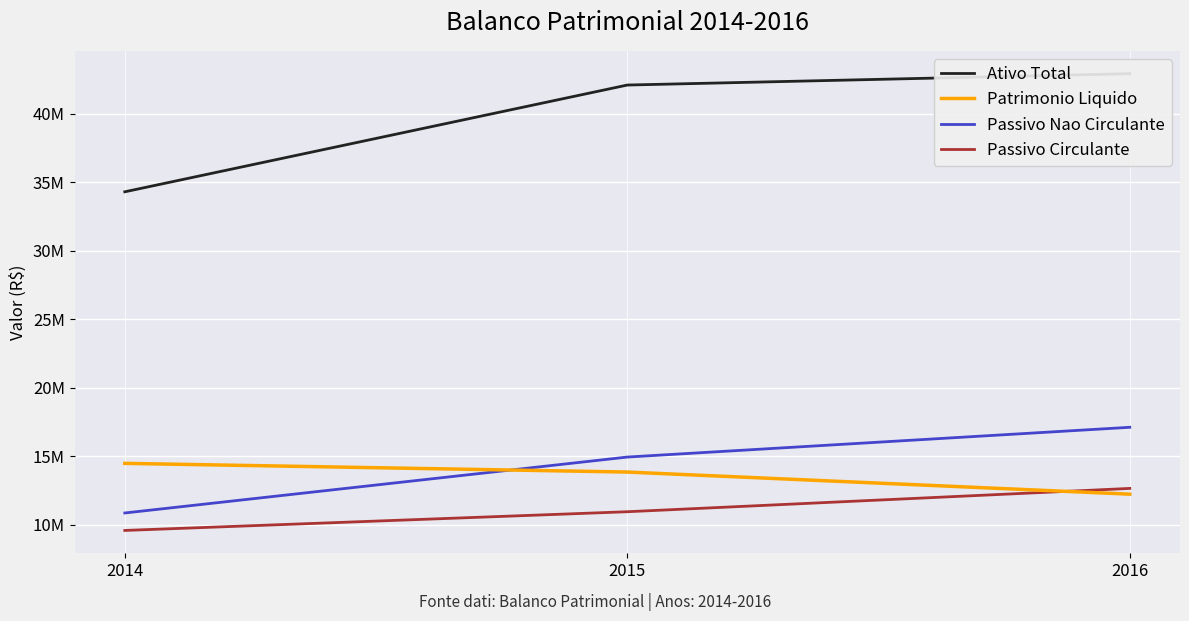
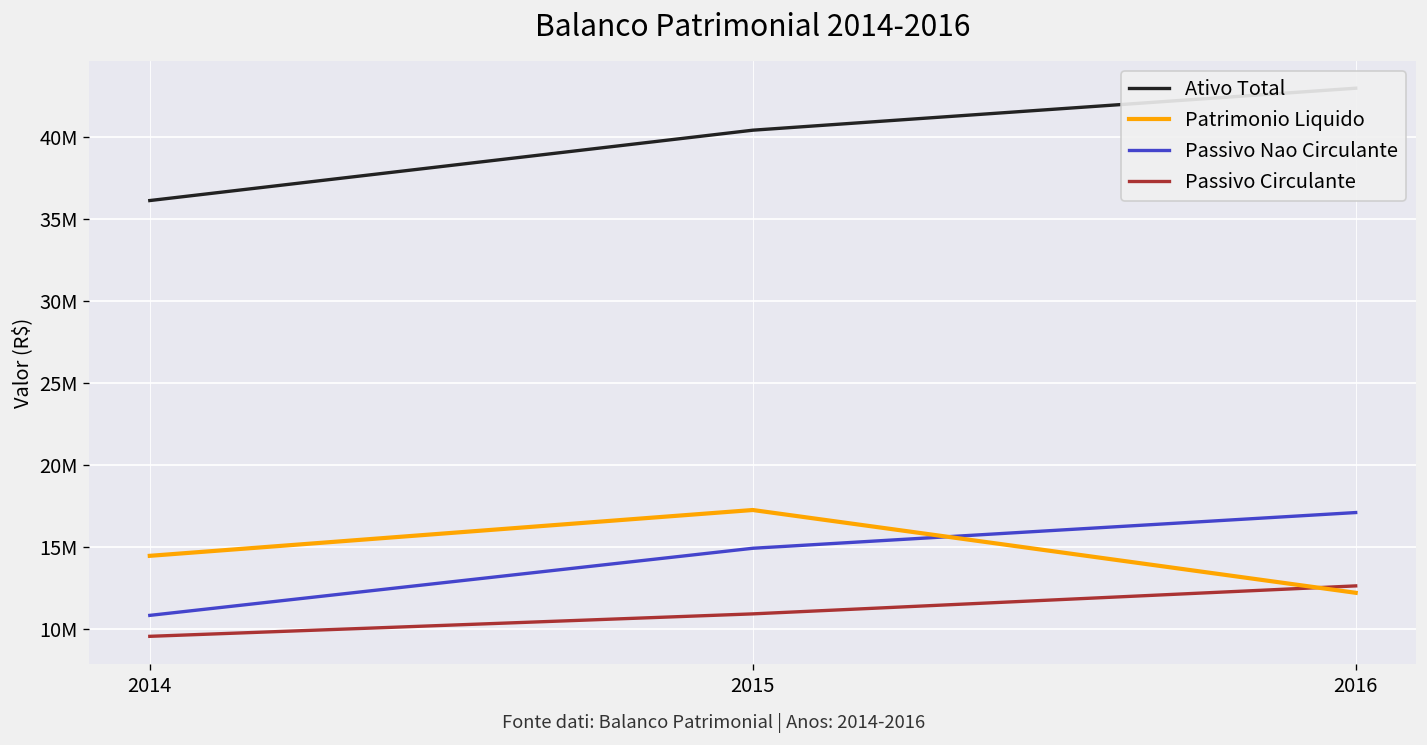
Ativo Total, 2014: 34300000 -> 36100000
Ativo Total, 2015: 42100000 -> 40400000
Patrimonio Liquido, 2015: 13800000 -> 17300000
